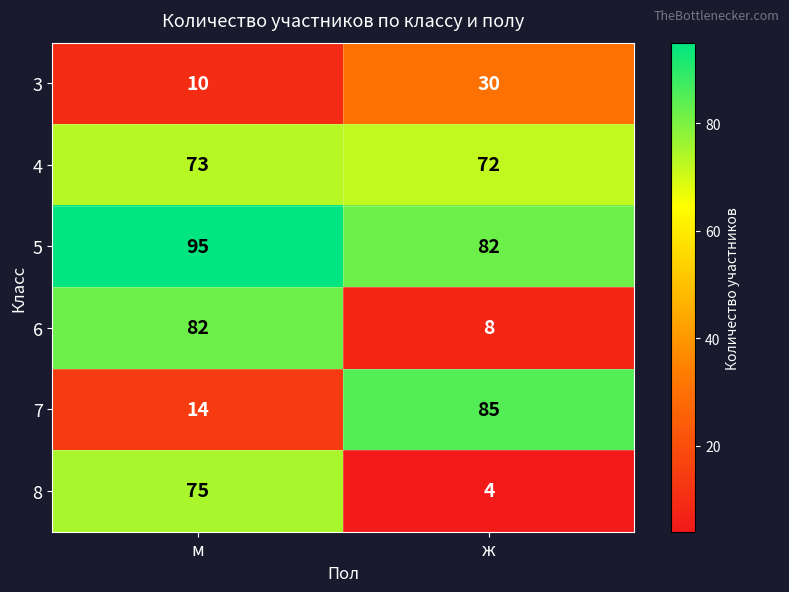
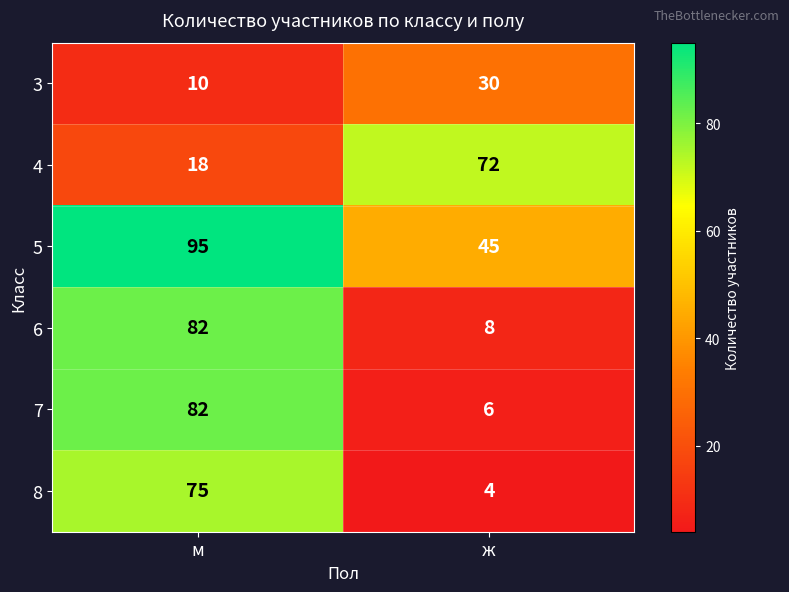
4, м: 73 -> 18
5, ж: 82 -> 45
7, м: 14 -> 82
7, ж: 85 -> 6
